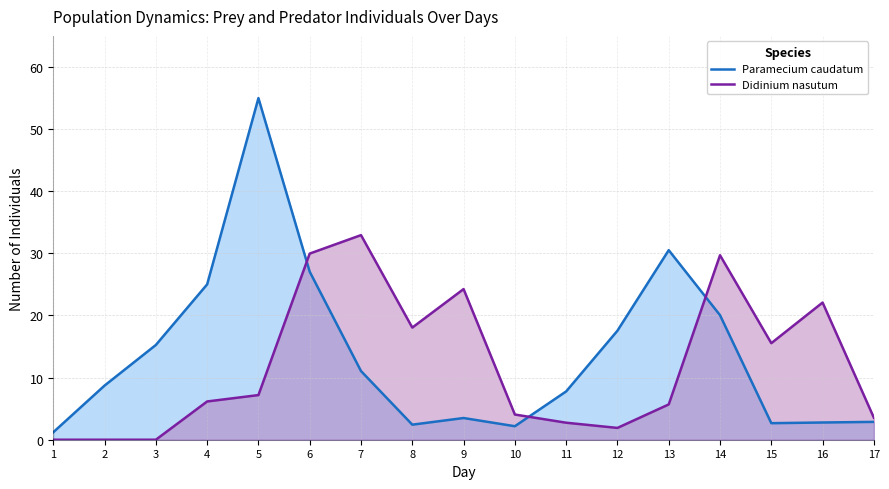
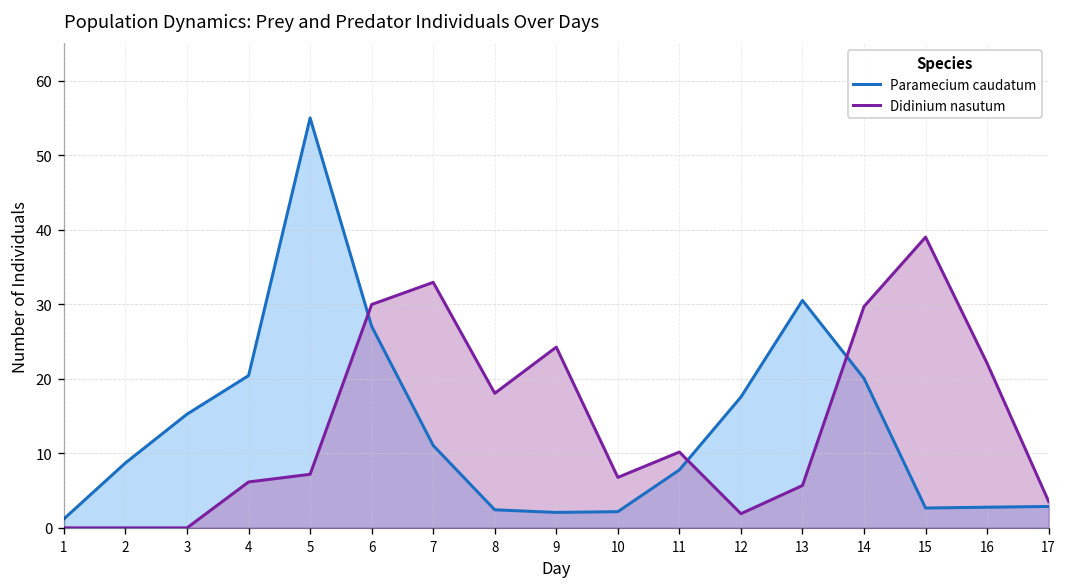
Paramecium caudatum, 4: 25 -> 20
Paramecium caudatum, 9: 3 -> 2
Didinium nasutum, 10: 4 -> 7
Didinium nasutum, 11: 3 -> 10
Didinium nasutum, 15: 16 -> 39
